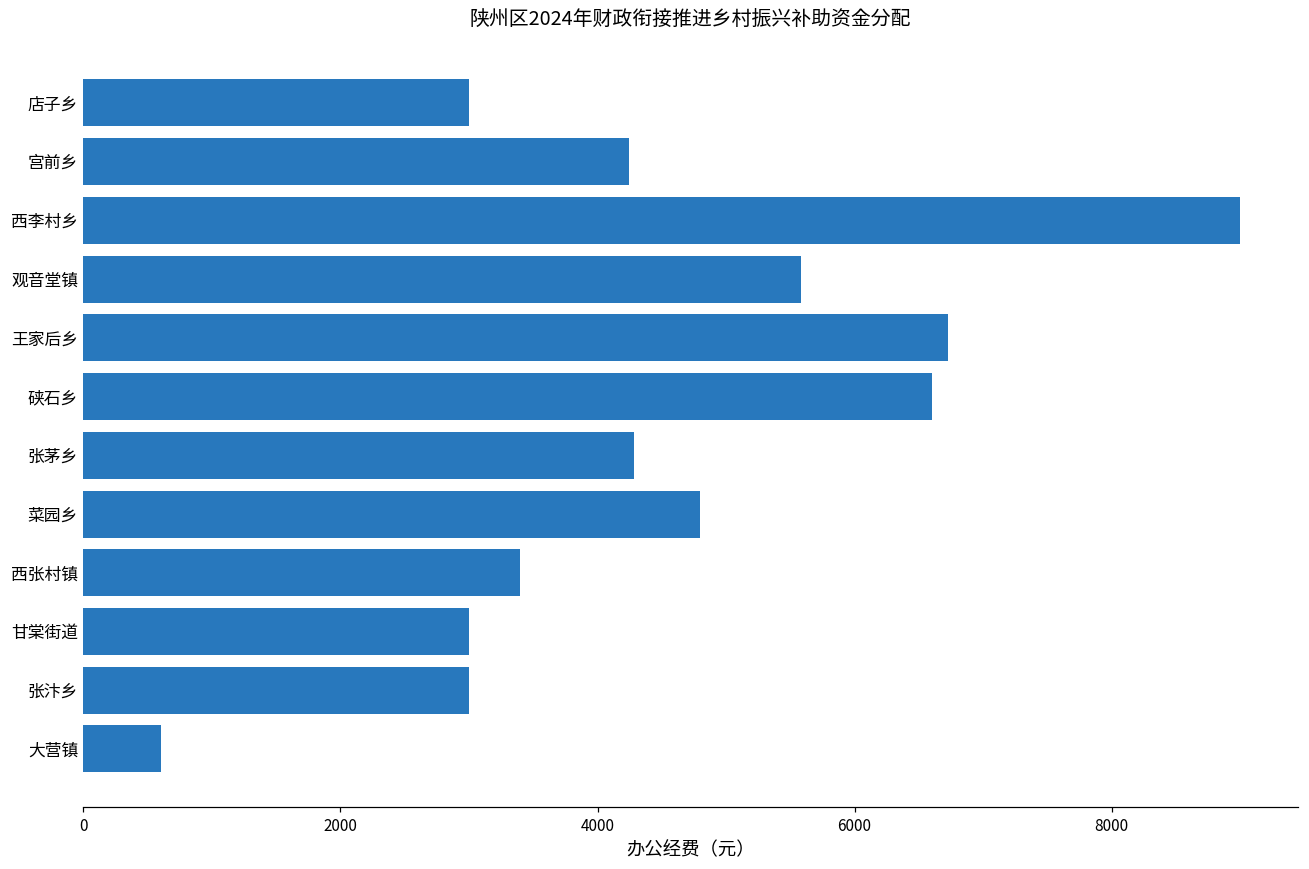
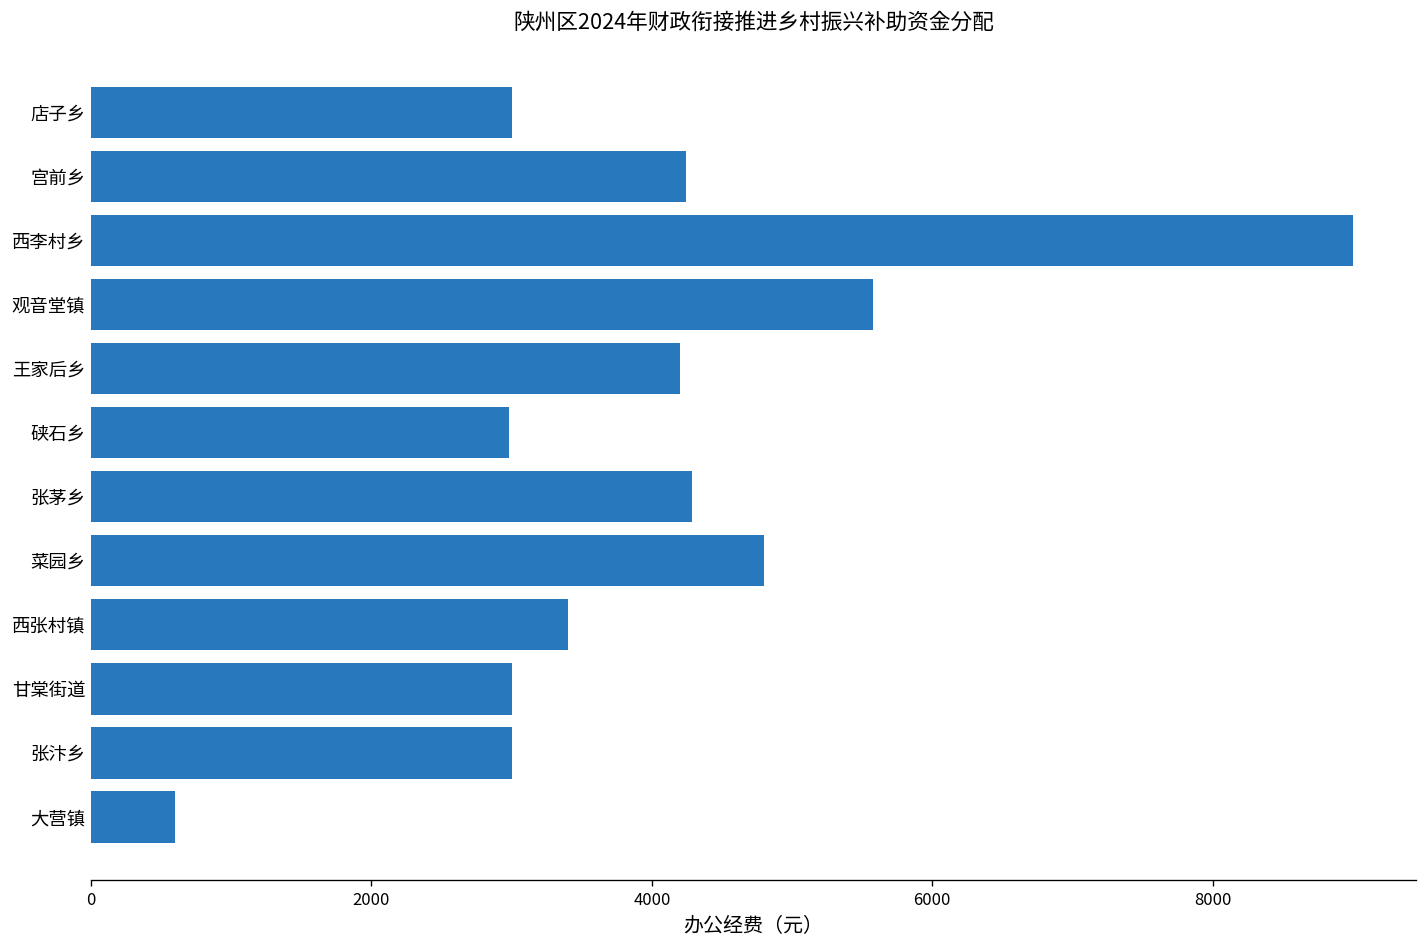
王家后乡: 6730 -> 4200
硖石乡: 6600 -> 2980
